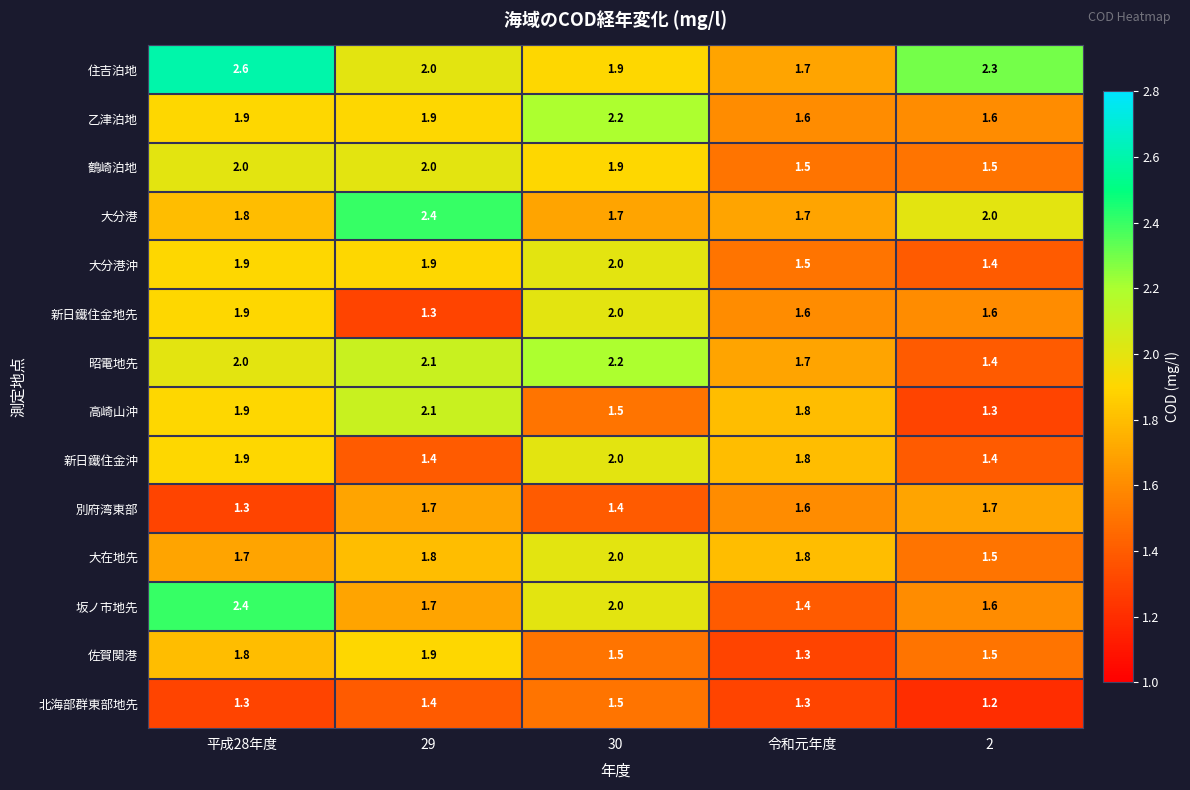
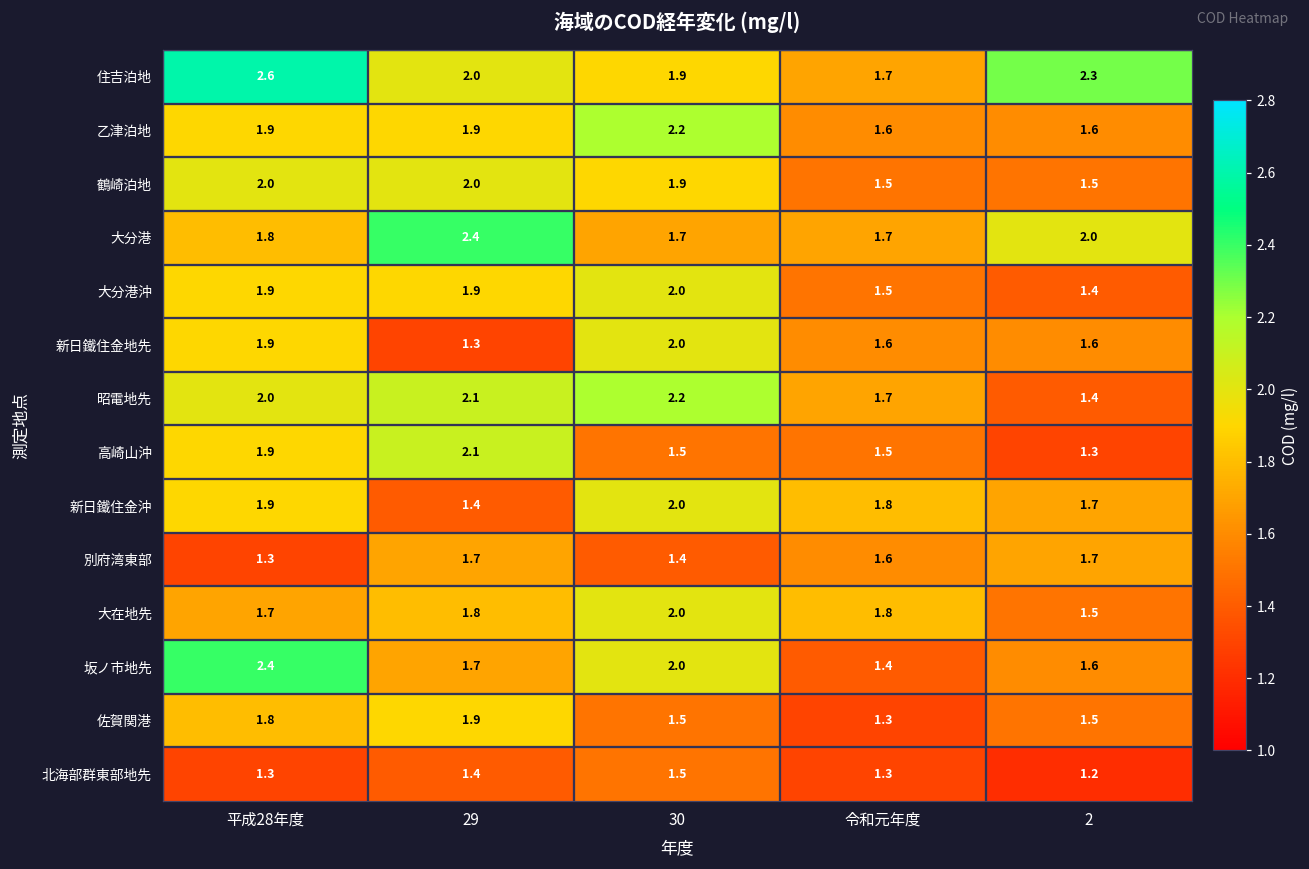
高崎山沖, 令和元年度: 1.8 -> 1.5
新日鐵住金沖, 2: 1.4 -> 1.7
